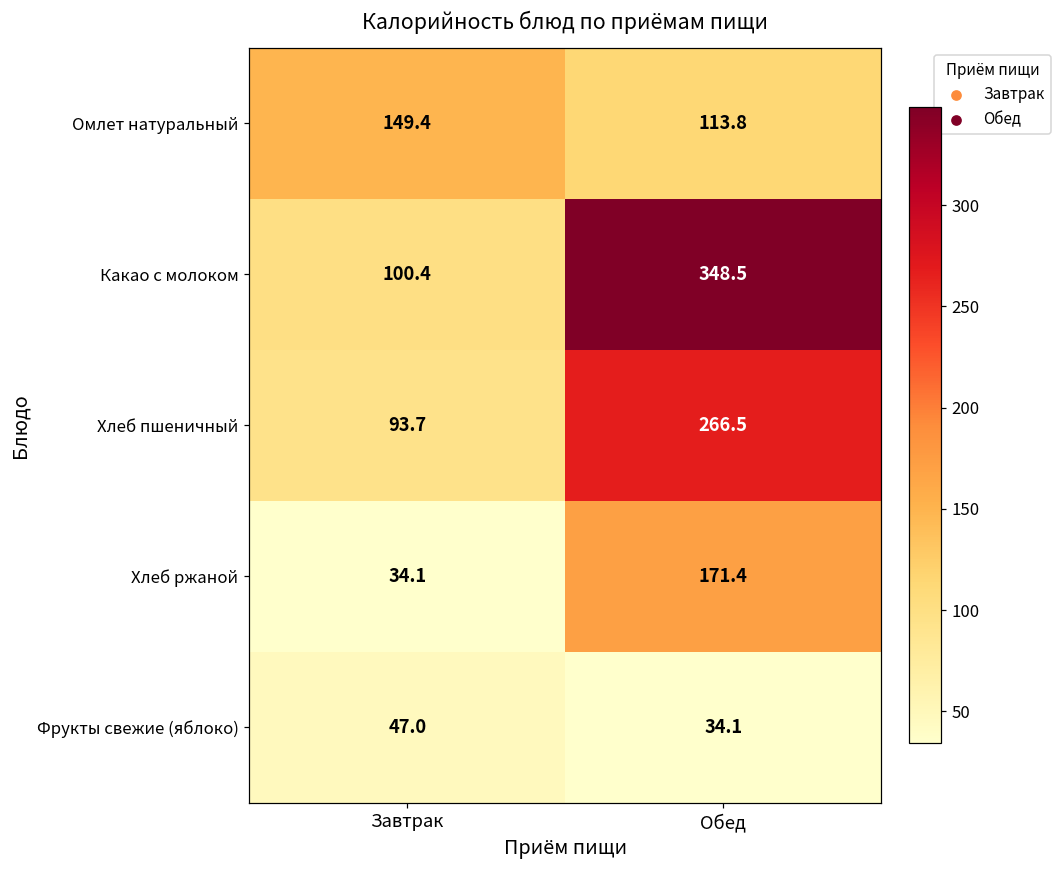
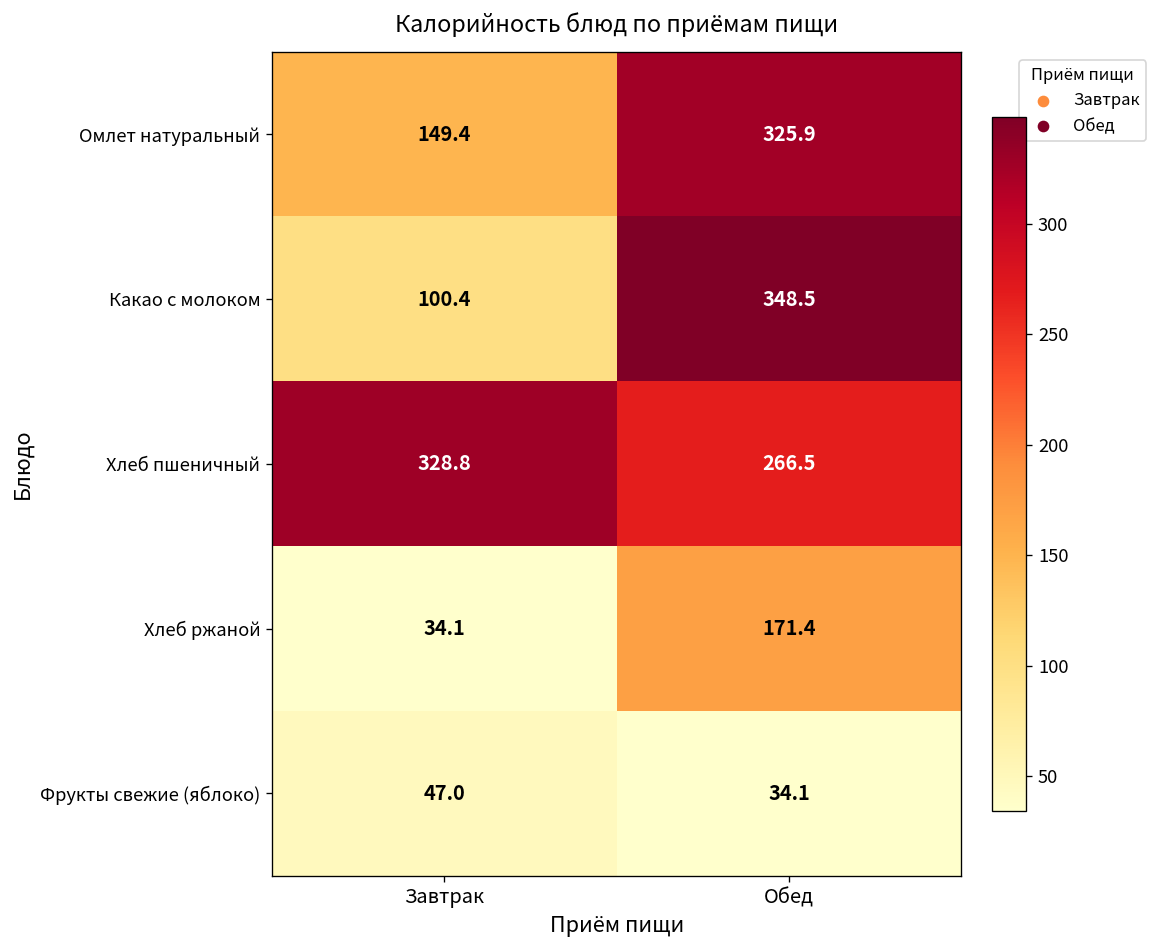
Омлет натуральный, Обед: 113.8 -> 325.9
Хлеб пшеничный, Завтрак: 93.7 -> 328.8
